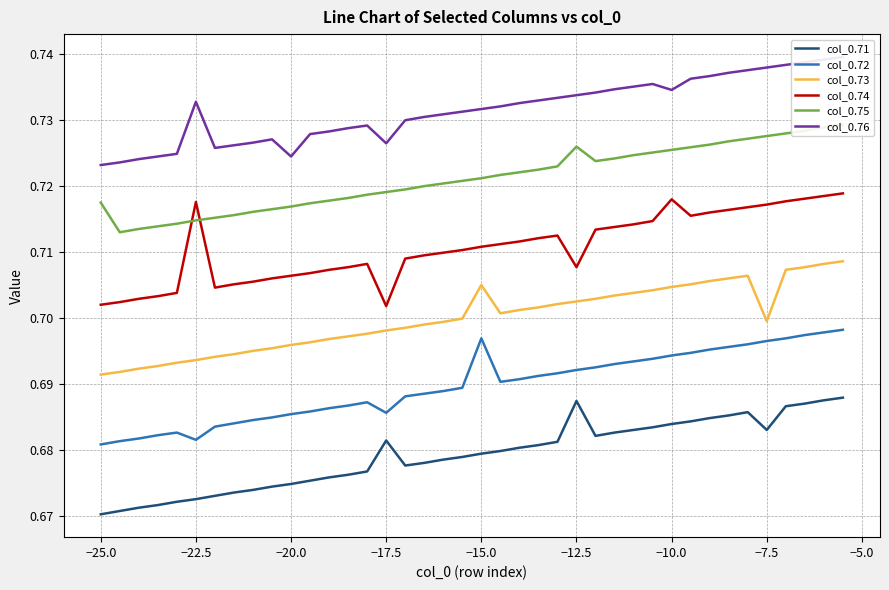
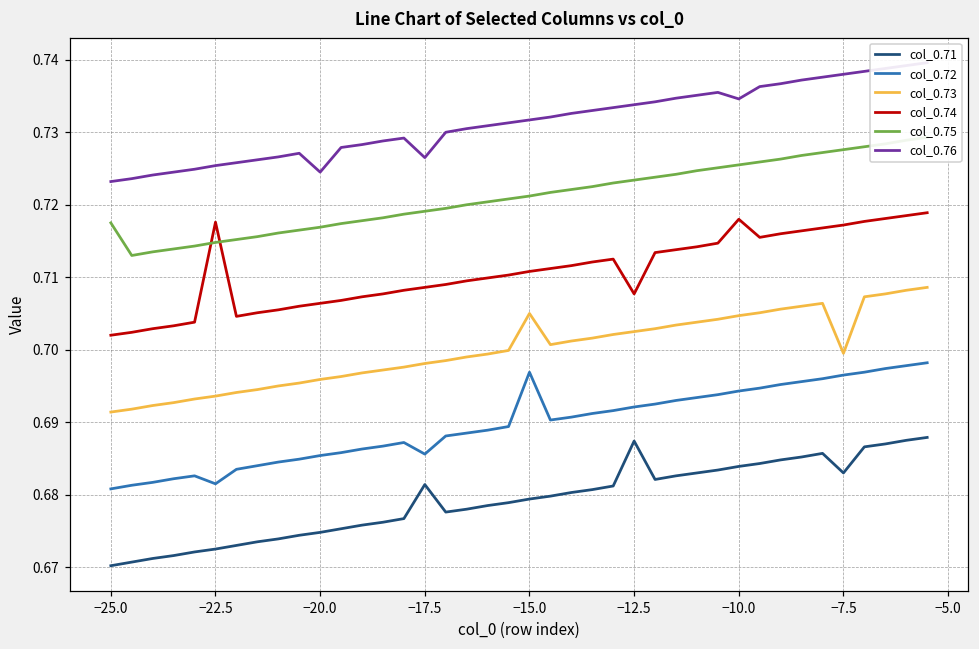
col_0.76, −22.5: 0.733 -> 0.725
col_0.74, −17.5: 0.702 -> 0.709
col_0.75, −12.5: 0.726 -> 0.723
